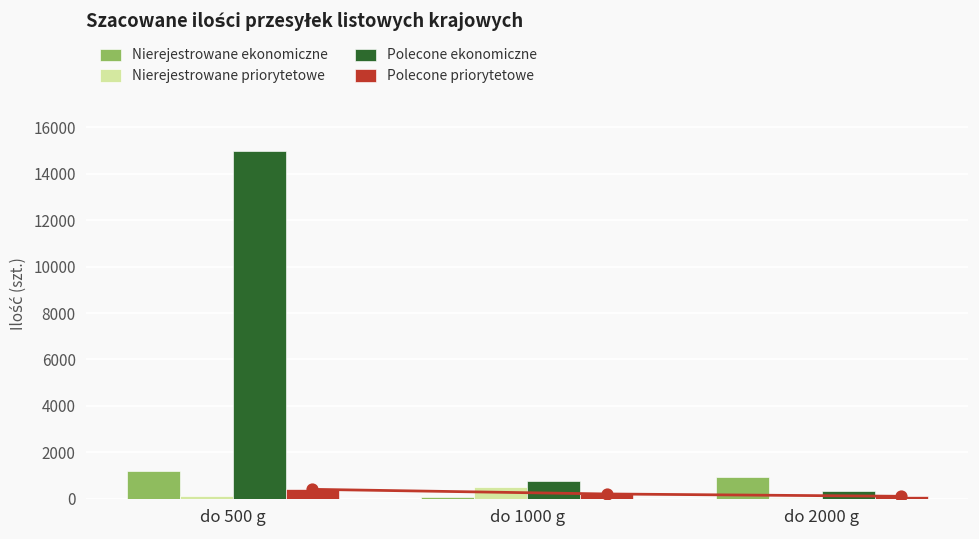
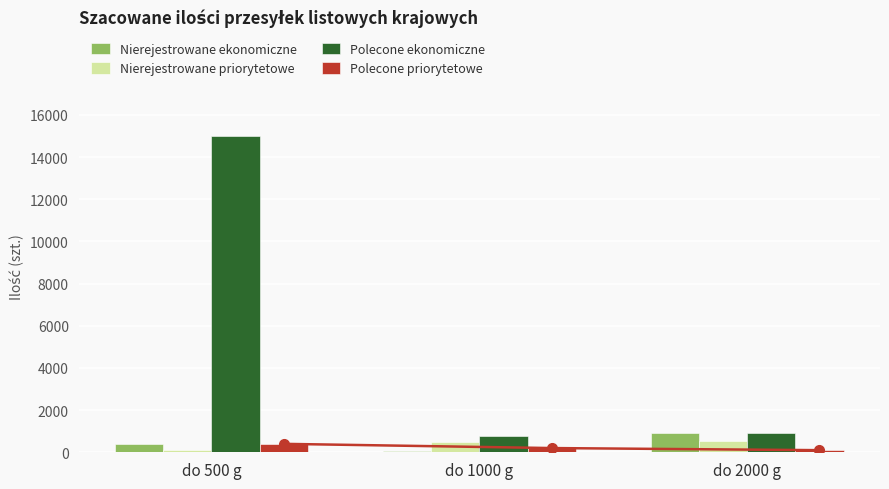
Nierejestrowane ekonomiczne, do 500 g: 1200 -> 400
Nierejestrowane priorytetowe, do 2000 g: 0 -> 500
Polecone ekonomiczne, do 2000 g: 300 -> 900
